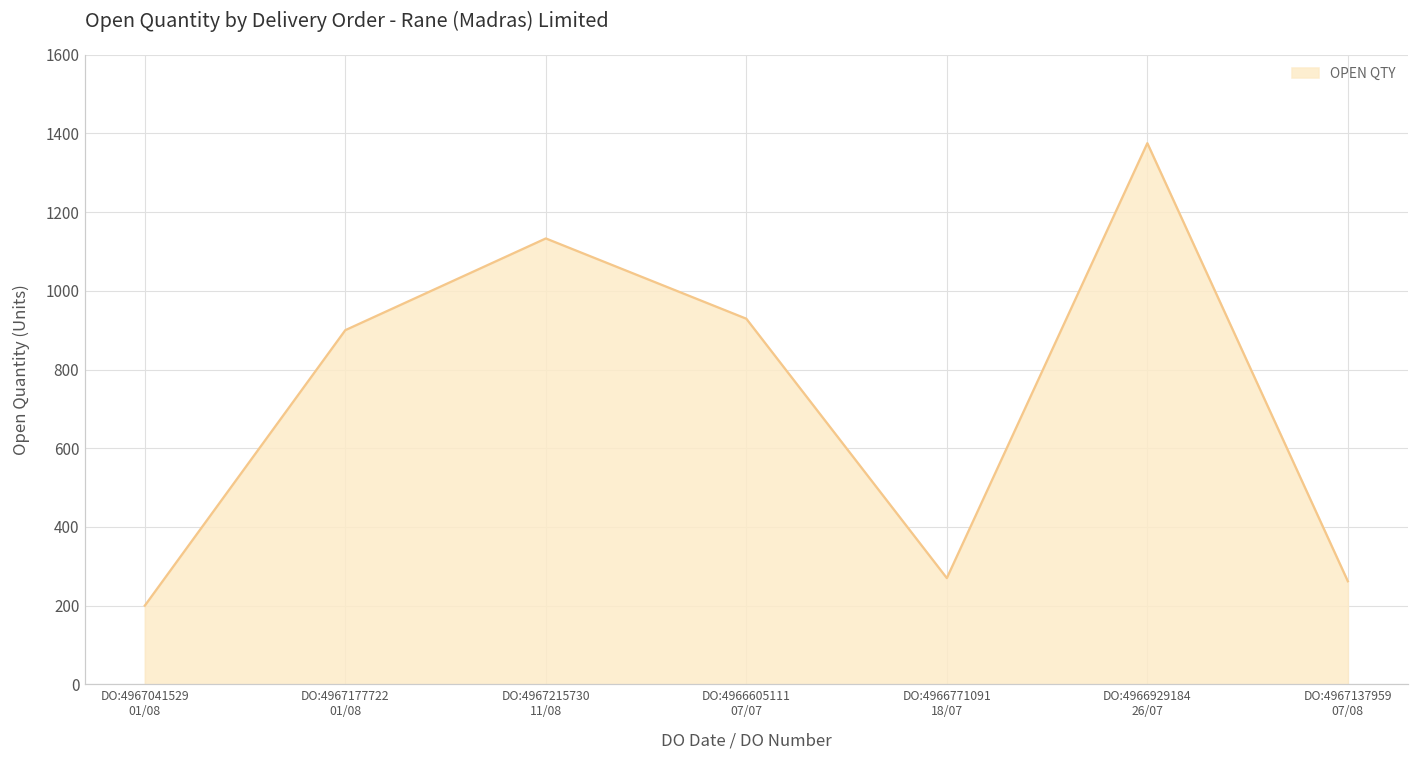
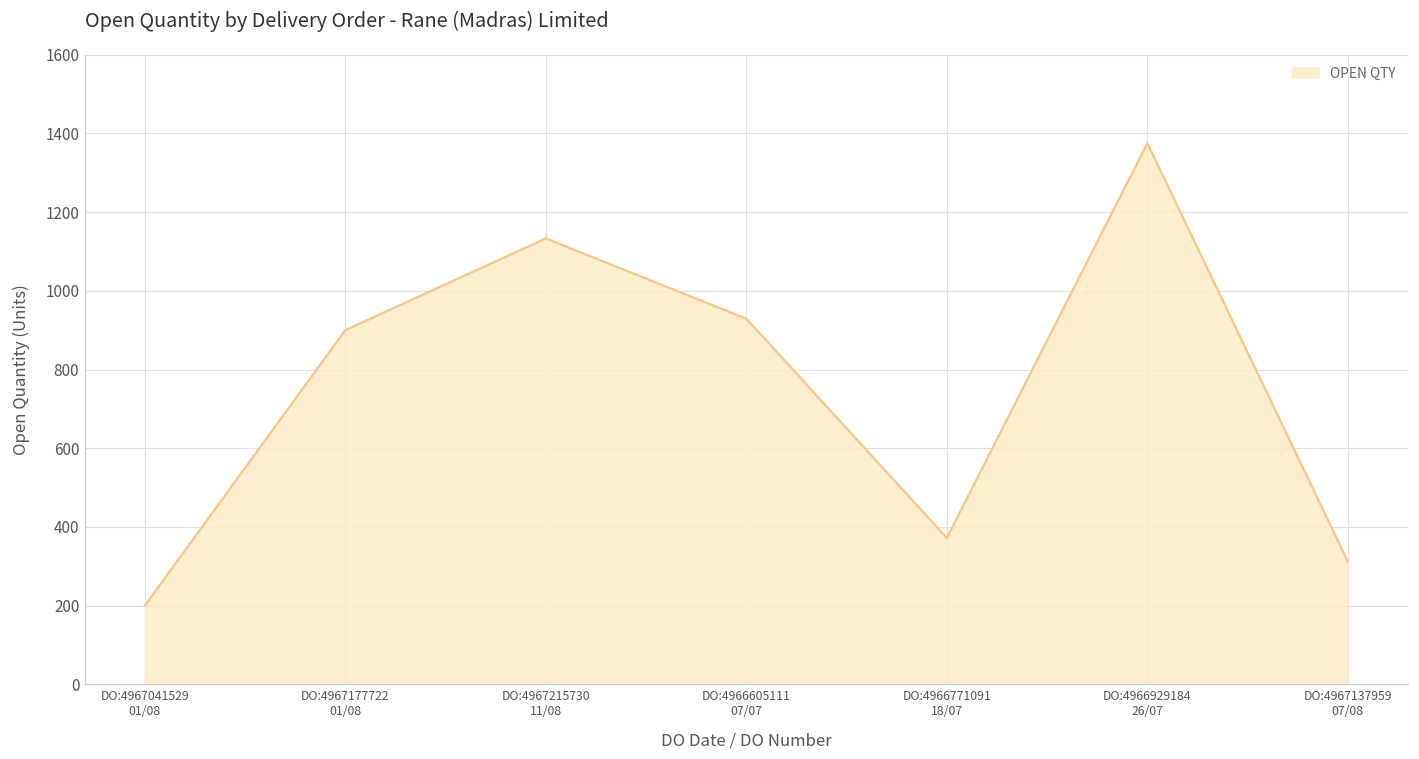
DO:4966771091 18/07: 270 -> 370
DO:4967137959 07/08: 260 -> 310
